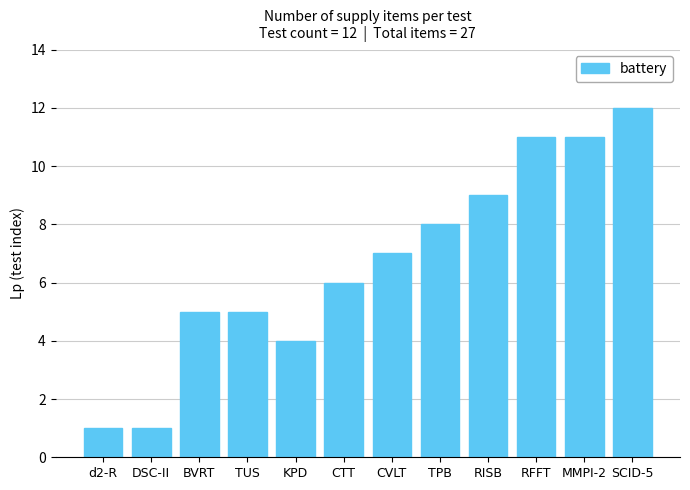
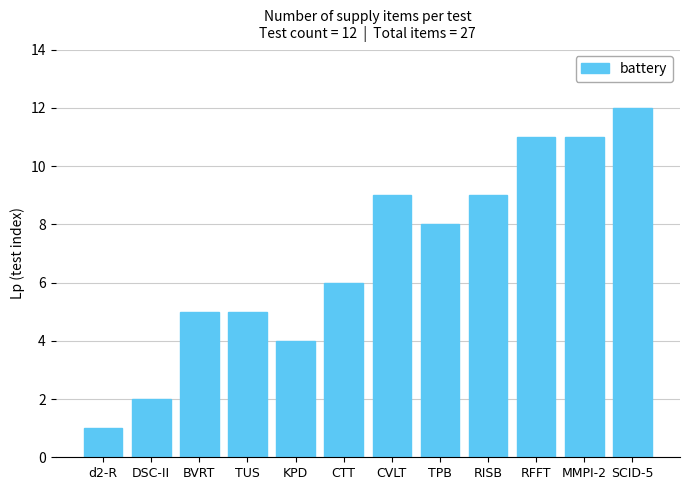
DSC-II: 1 -> 2
CVLT: 7 -> 9
